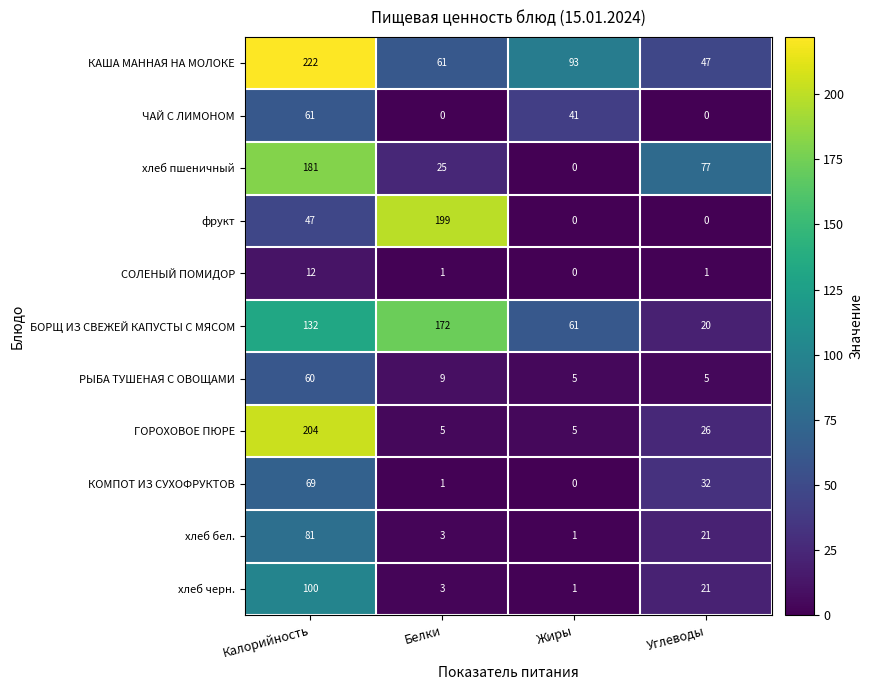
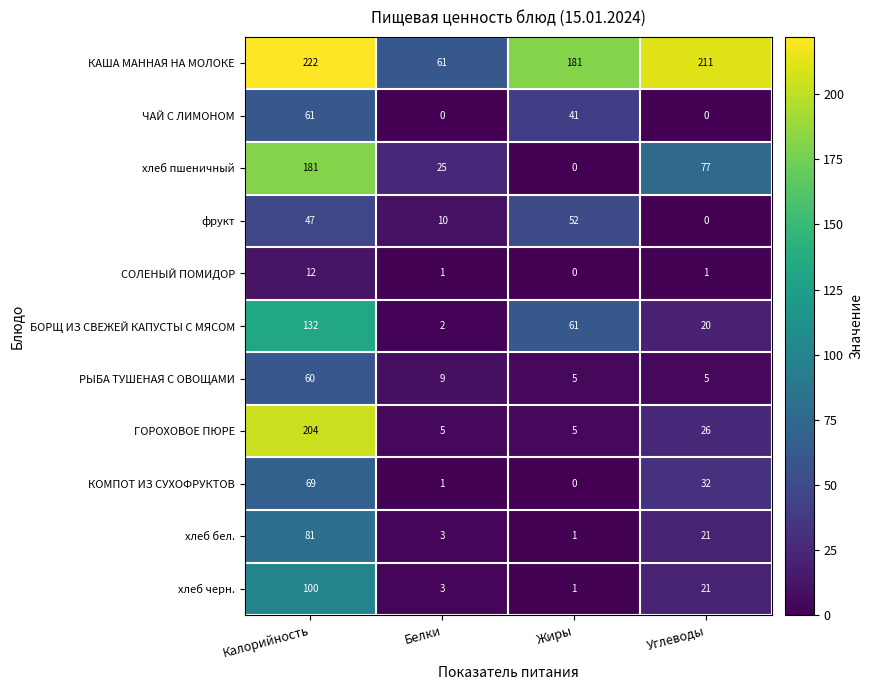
КАША МАННАЯ НА МОЛОКЕ, Жиры: 93 -> 181
КАША МАННАЯ НА МОЛОКЕ, Углеводы: 47 -> 211
фрукт, Белки: 199 -> 10
фрукт, Жиры: 0 -> 52
БОРЩ ИЗ СВЕЖЕЙ КАПУСТЫ С МЯСОМ, Белки: 172 -> 2
